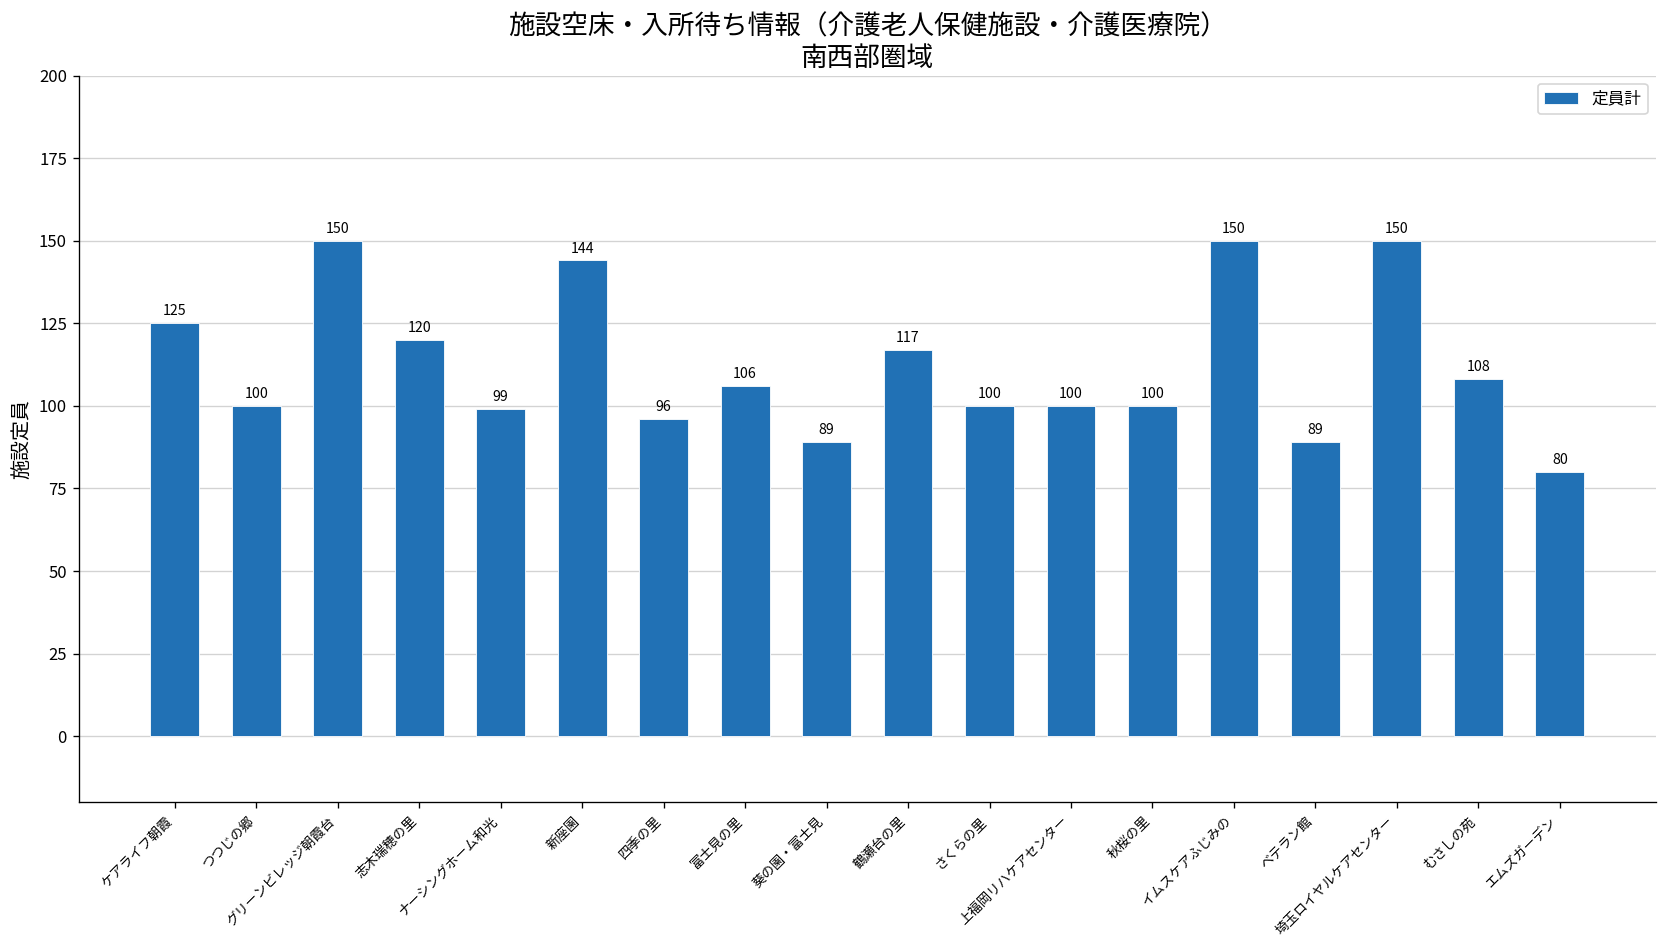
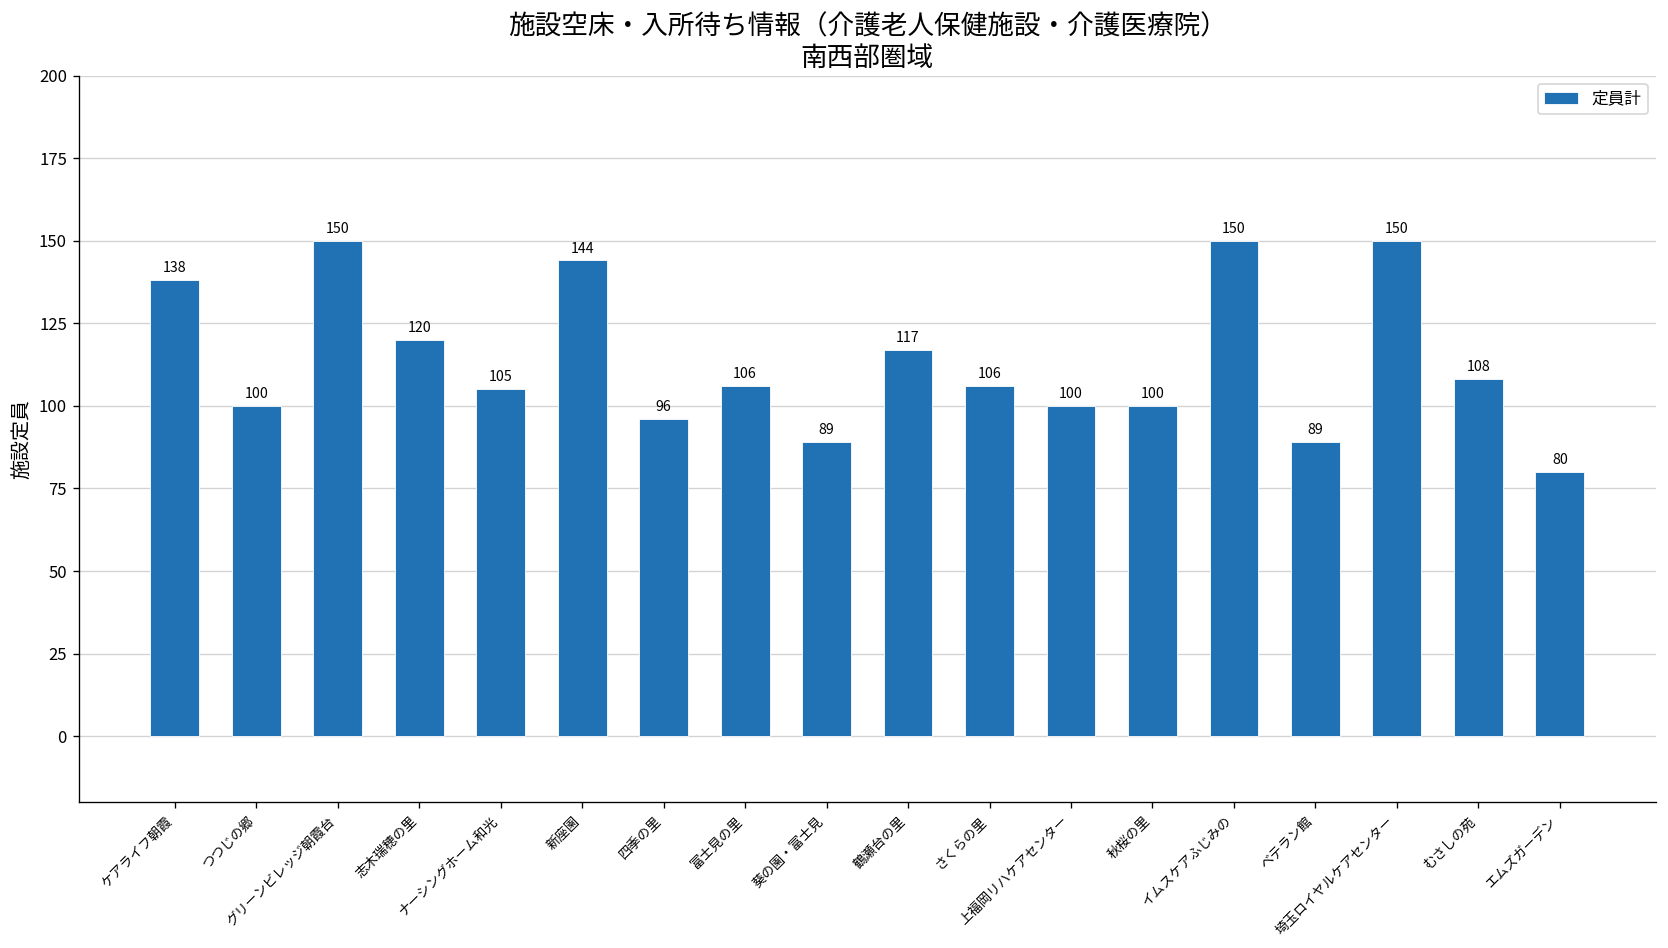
ケアライフ朝霞: 125 -> 138
ナーシングホーム和光: 99 -> 105
さくらの里: 100 -> 106
